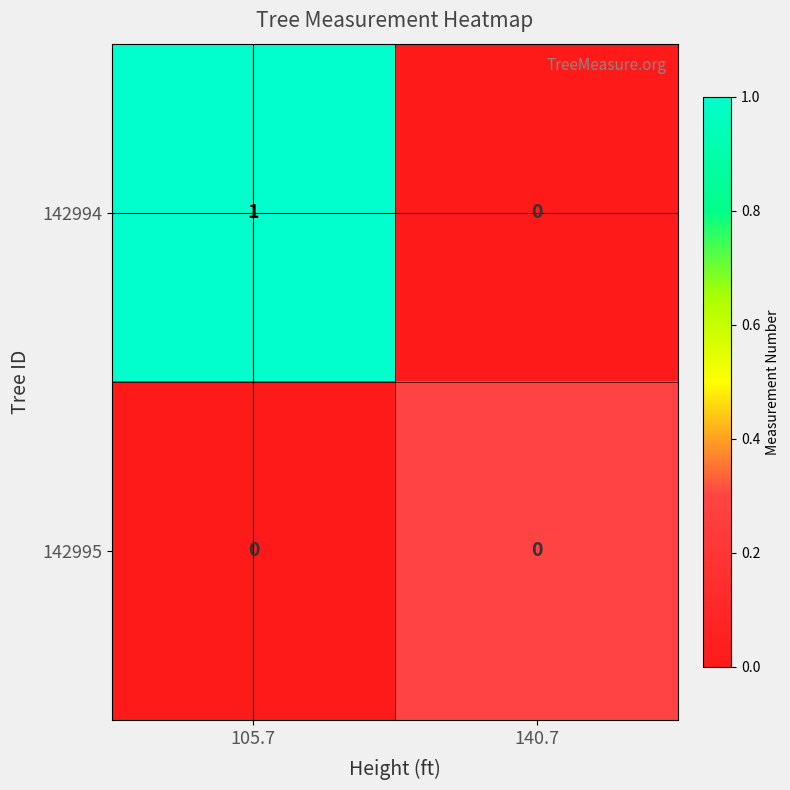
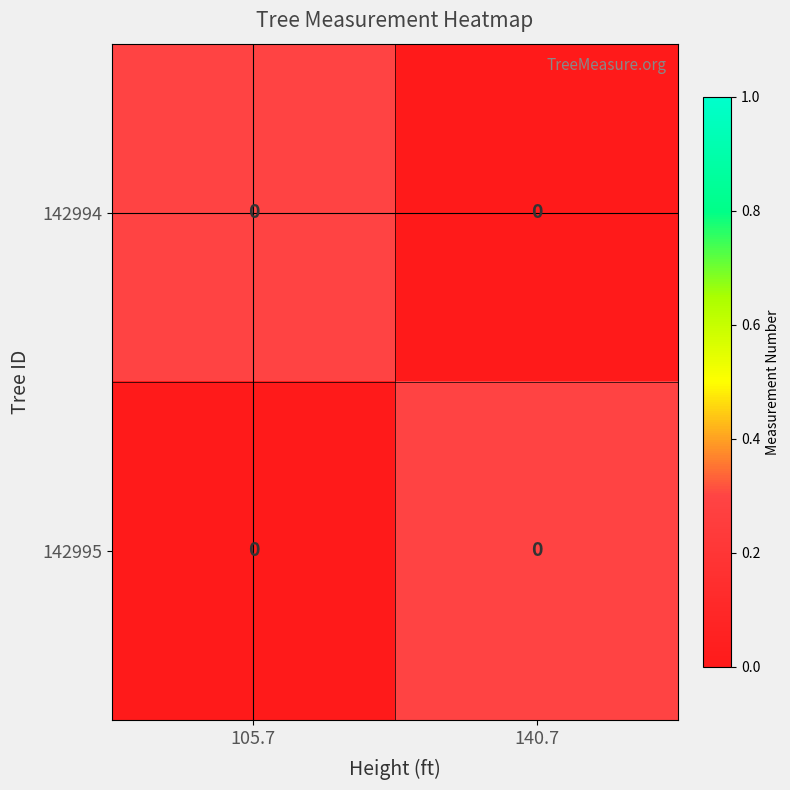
142994, 105.7: 1 -> 0
